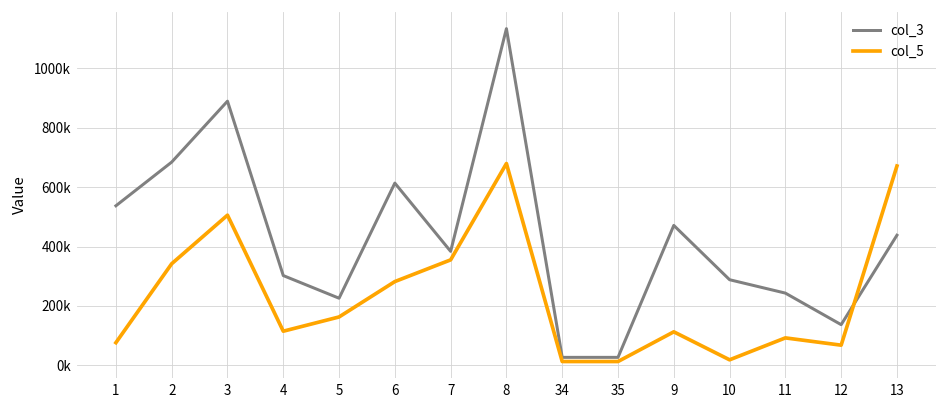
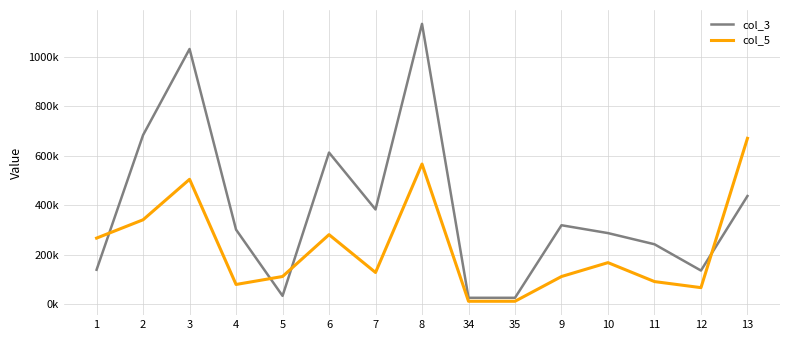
col_3, 1: 540000 -> 140000
col_5, 1: 80000 -> 270000
col_3, 3: 890000 -> 1030000
col_5, 4: 120000 -> 80000
col_3, 5: 230000 -> 30000
col_5, 5: 160000 -> 110000
col_5, 7: 360000 -> 130000
col_5, 8: 680000 -> 570000
col_3, 9: 470000 -> 320000
col_5, 10: 20000 -> 170000
